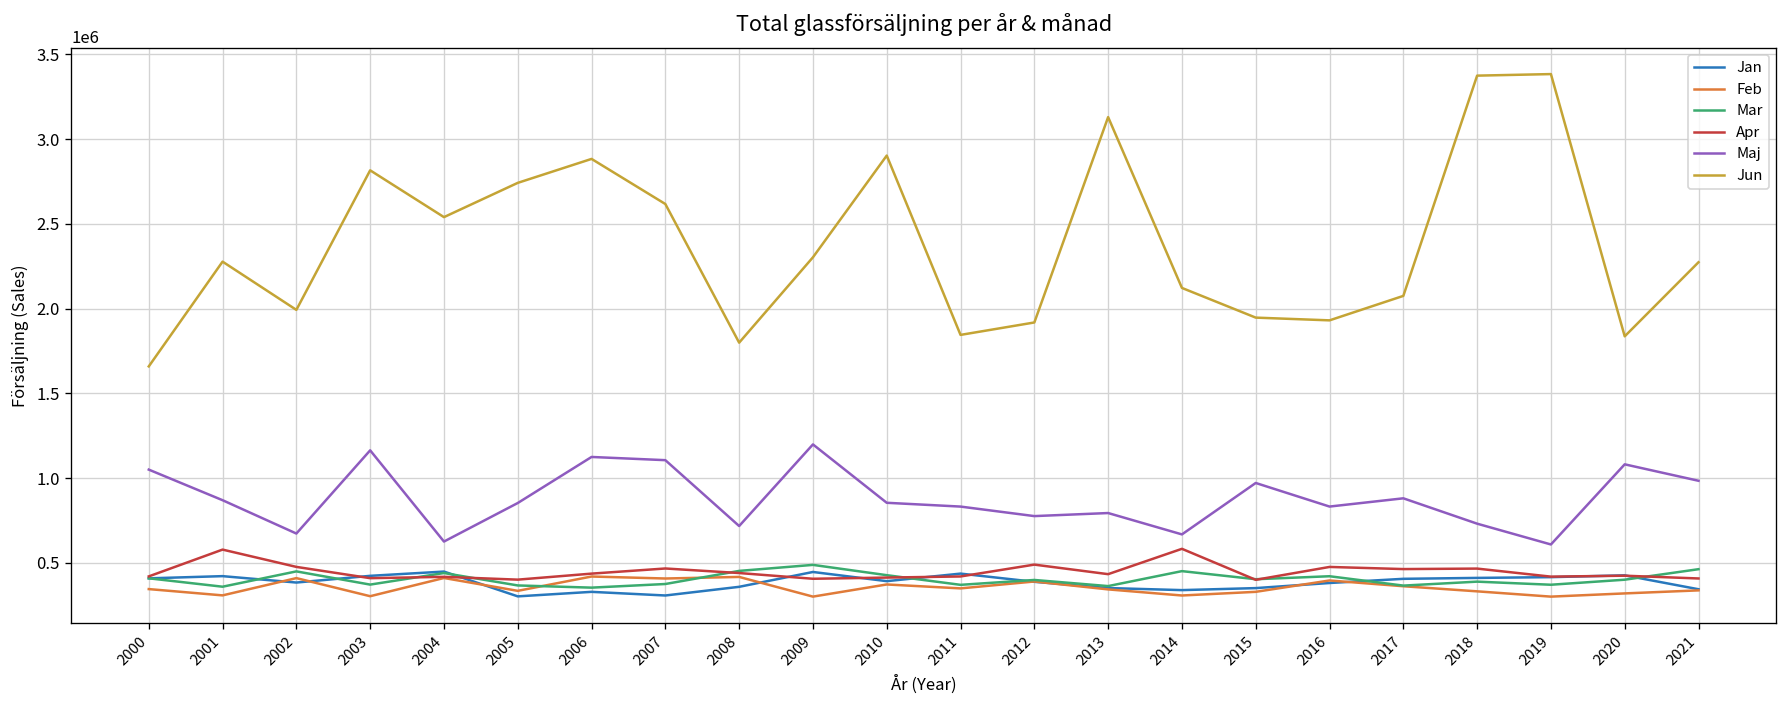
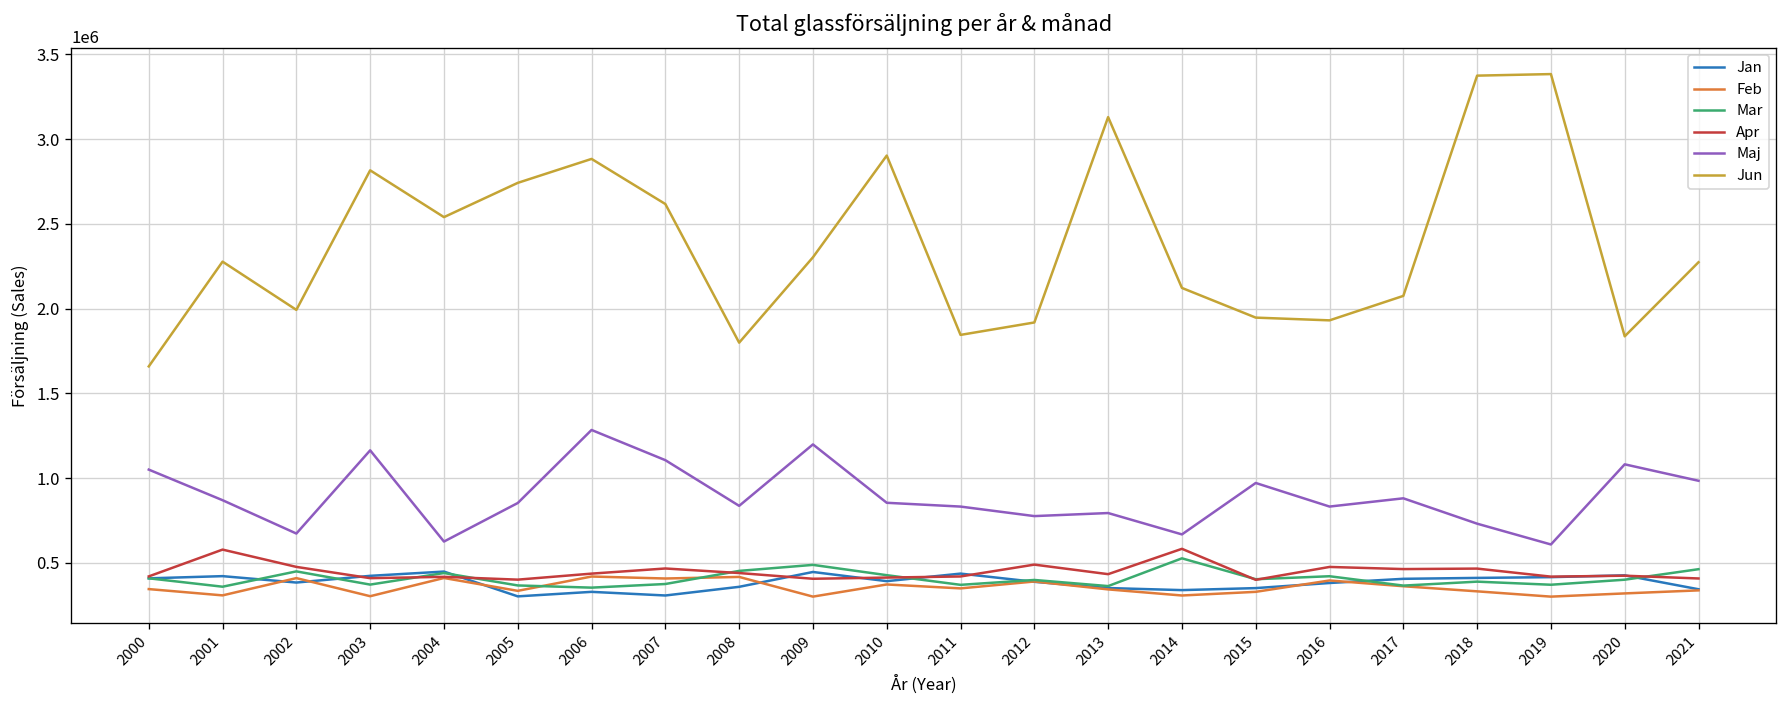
Maj, 2006: 1130000 -> 1280000
Maj, 2008: 720000 -> 840000
Mar, 2014: 450000 -> 530000
